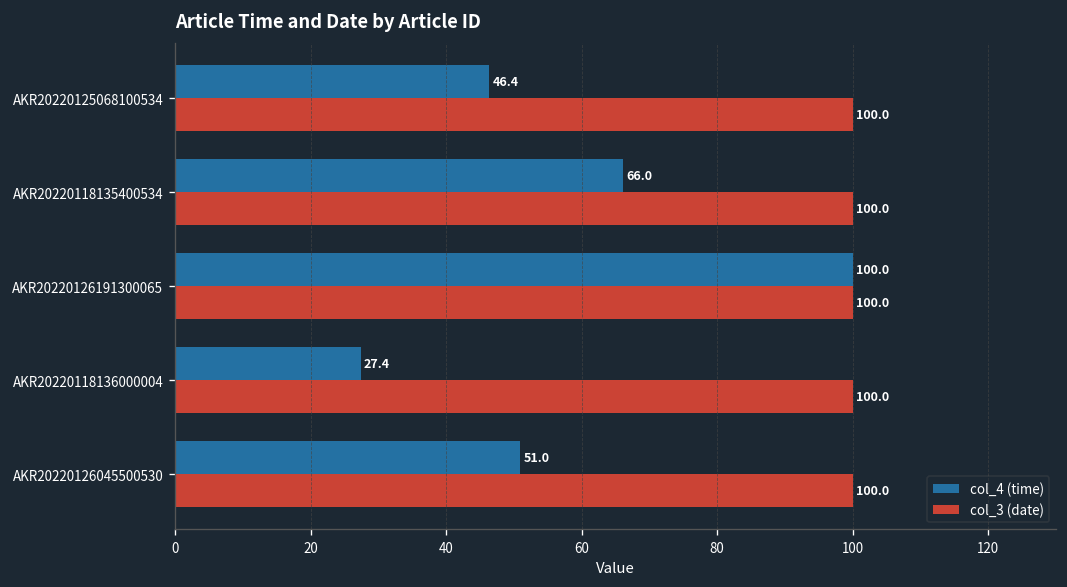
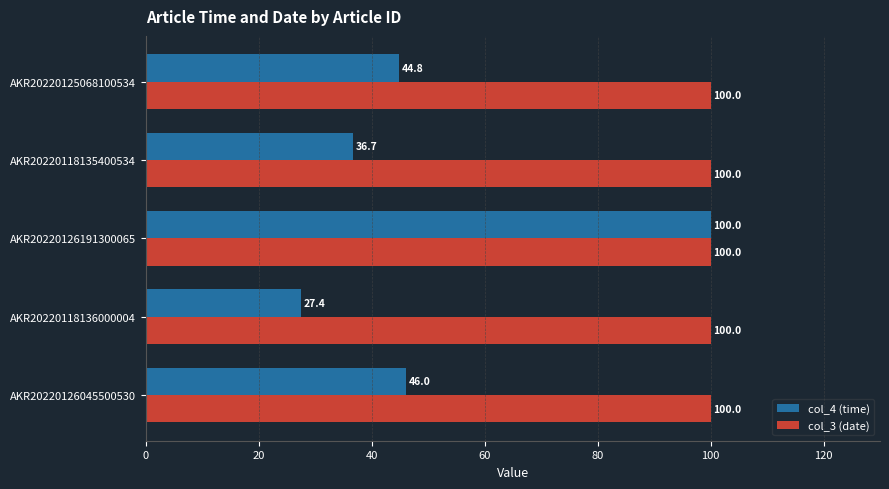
col_4 (time), AKR20220125068100534: 46.4 -> 44.8
col_4 (time), AKR20220118135400534: 66.0 -> 36.7
col_4 (time), AKR20220126045500530: 51.0 -> 46.0
